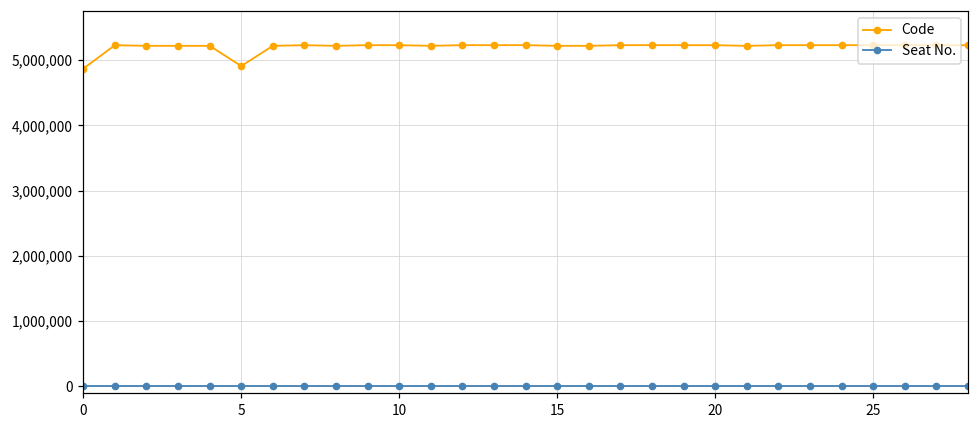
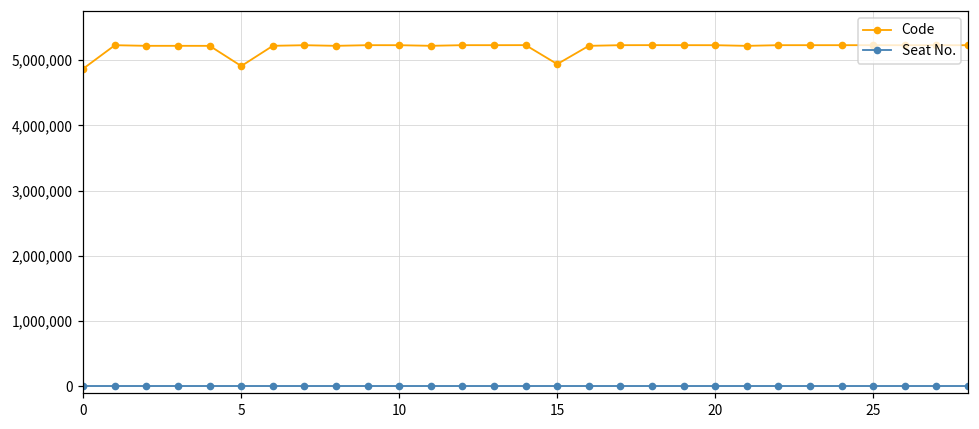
Code, 15: 5,200,000 -> 4,900,000
